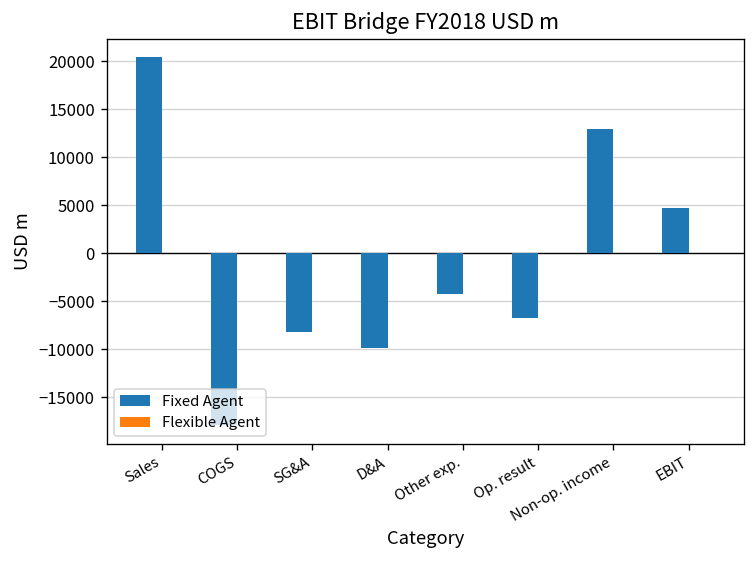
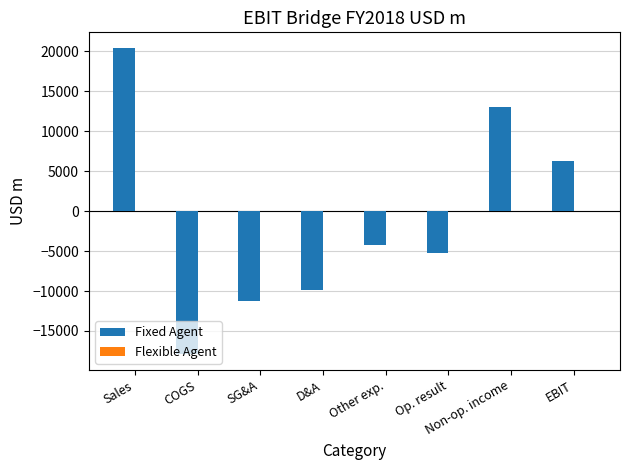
Fixed Agent, SG&A: -8000 -> -11000
Fixed Agent, Op. result: -7000 -> -5000
Fixed Agent, EBIT: 5000 -> 6000
